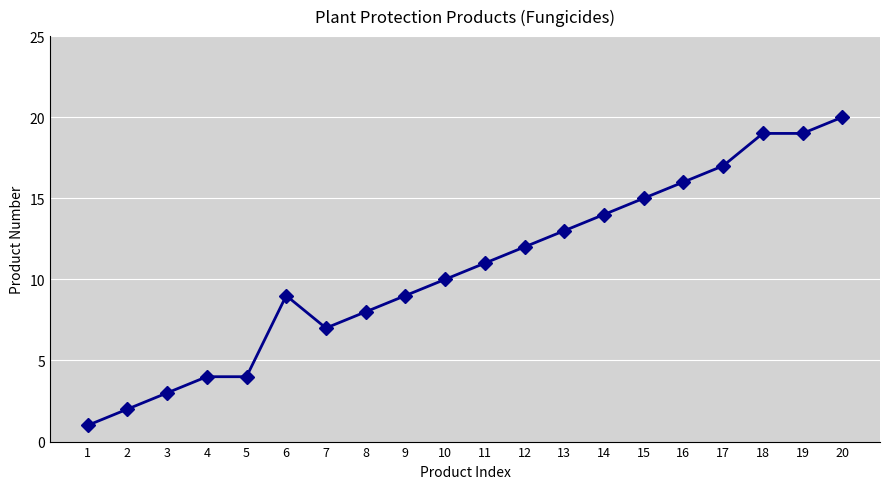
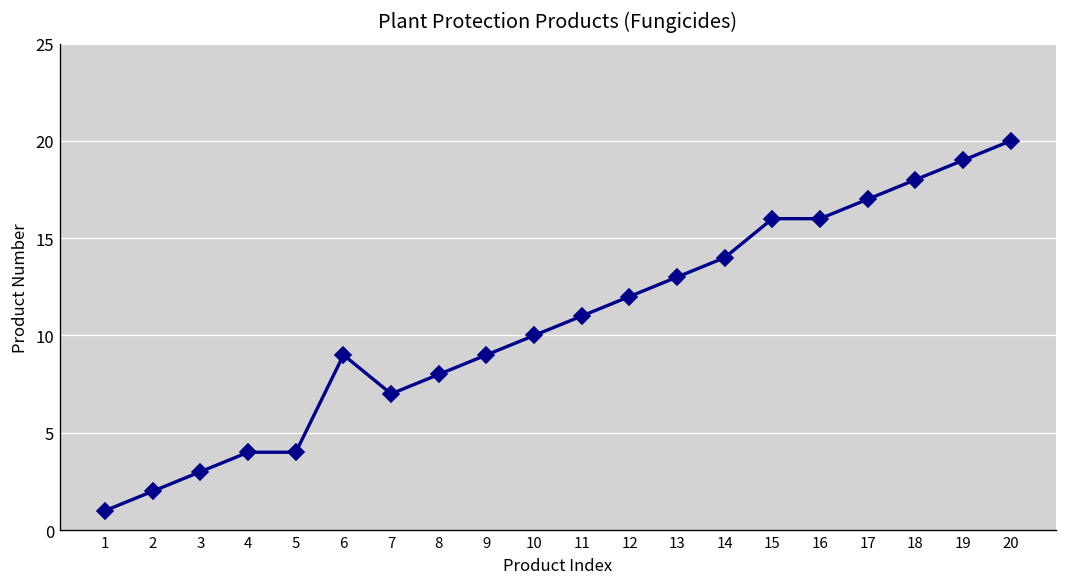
15: 15 -> 16
18: 19 -> 18
